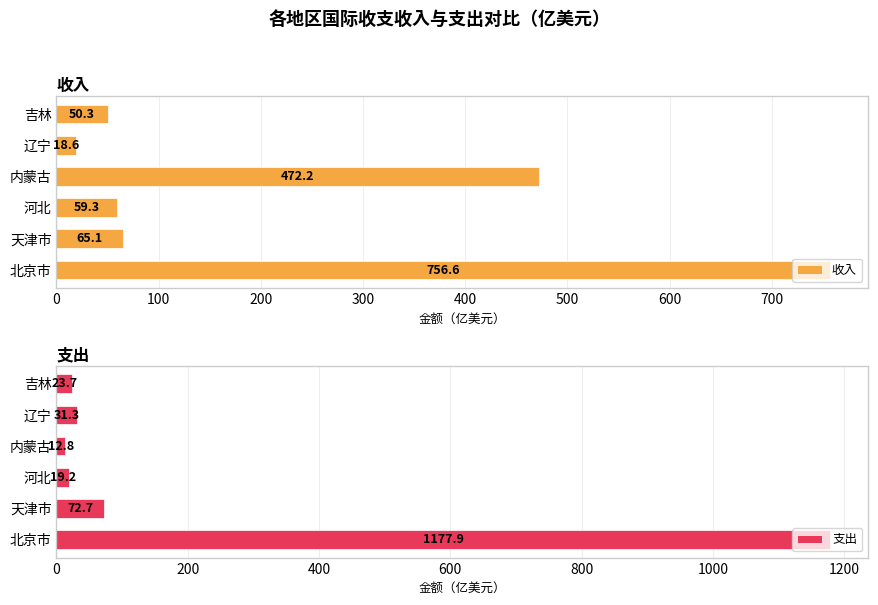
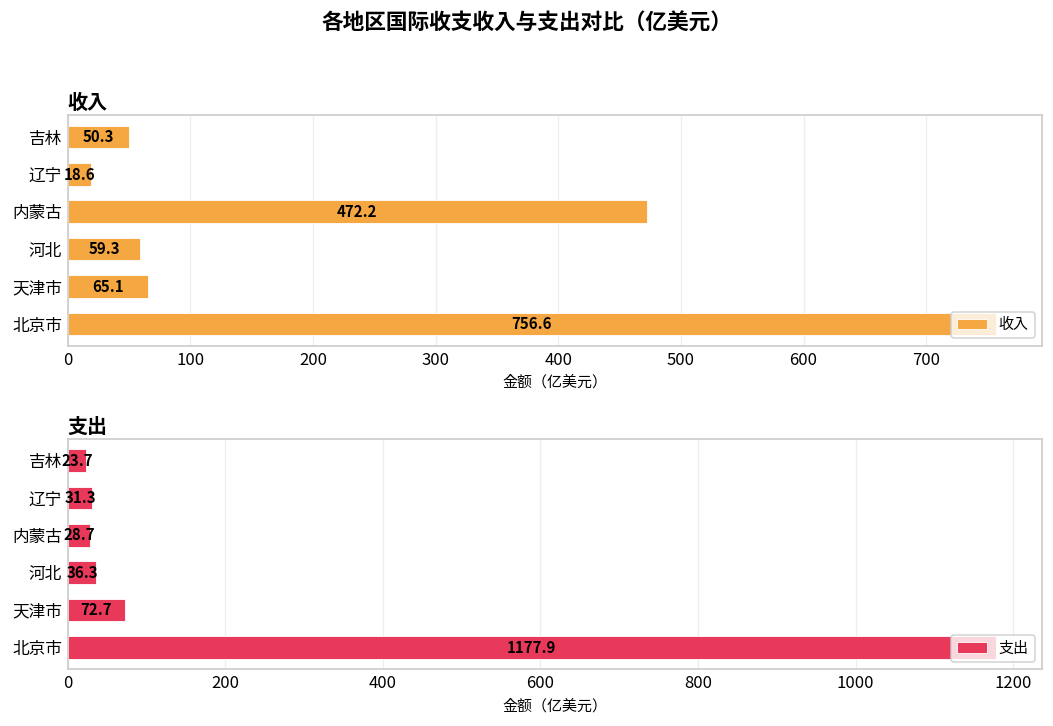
支出, 内蒙古: 12.8 -> 28.7
支出, 河北: 19.2 -> 36.3
